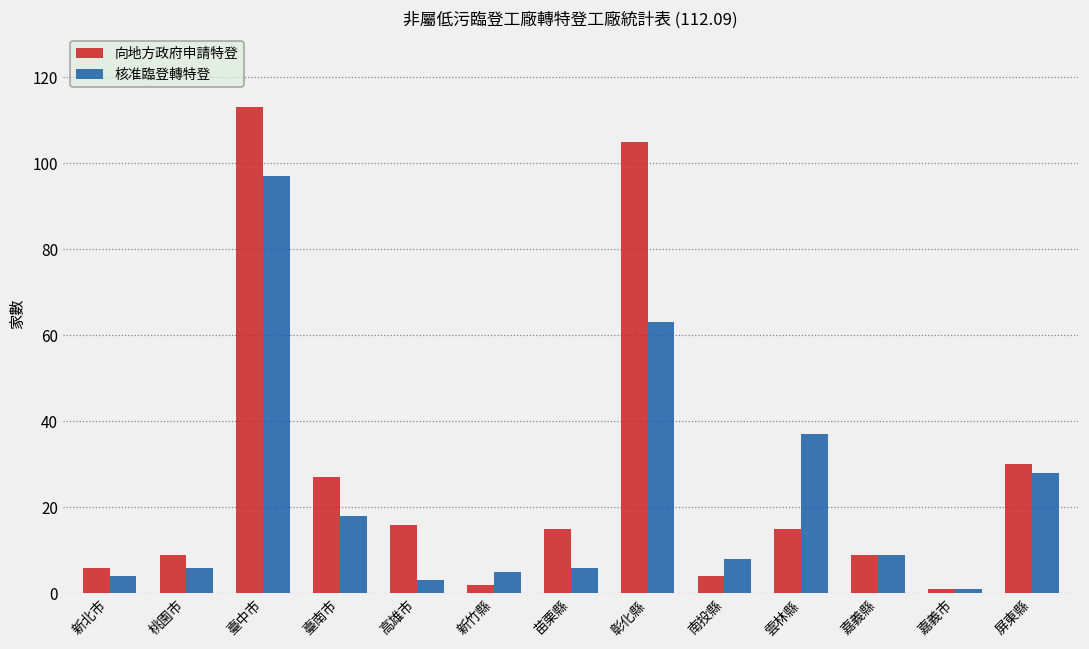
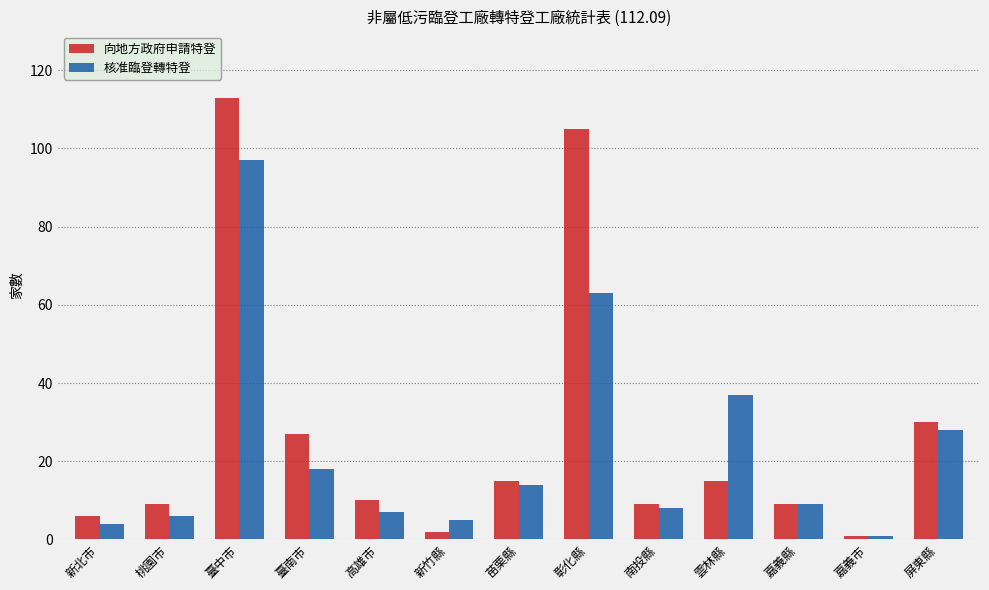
向地方政府申請特登, 高雄市: 16 -> 10
核准臨登轉特登, 高雄市: 3 -> 7
核准臨登轉特登, 苗栗縣: 6 -> 14
向地方政府申請特登, 南投縣: 4 -> 9
